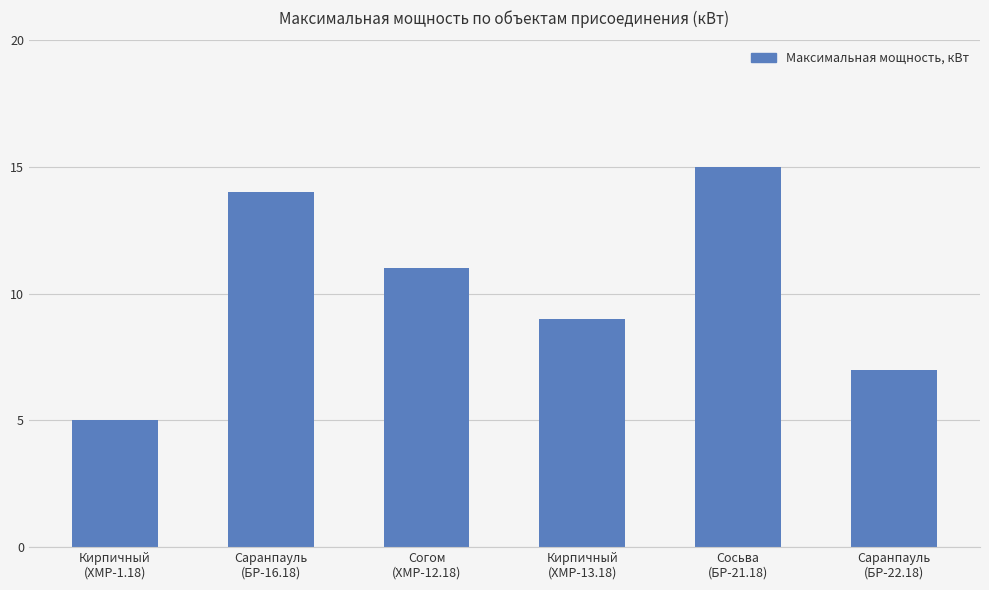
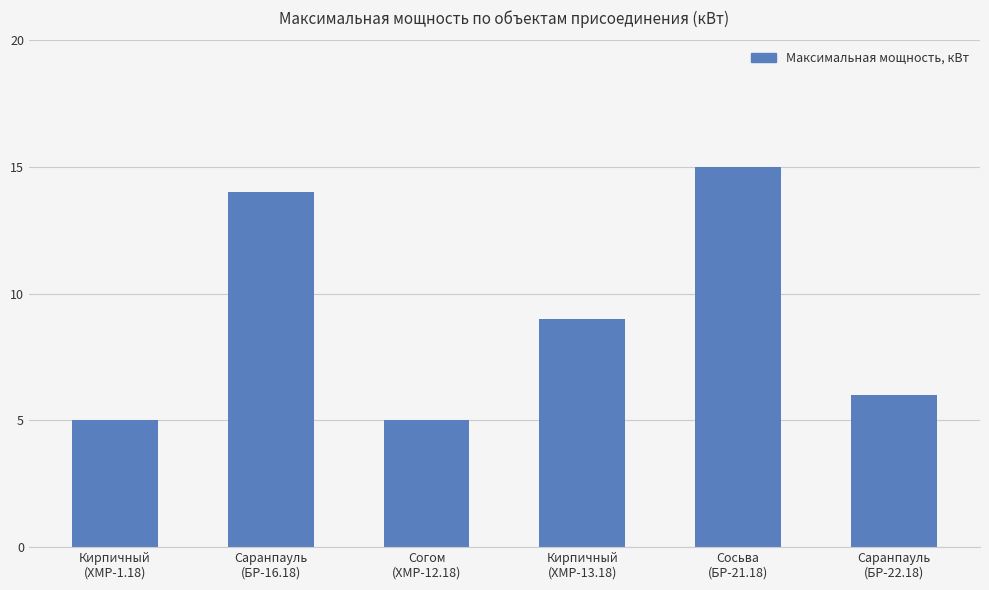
Согом (ХМР-12.18): 11 -> 5
Саранпауль (БР-22.18): 7 -> 6
